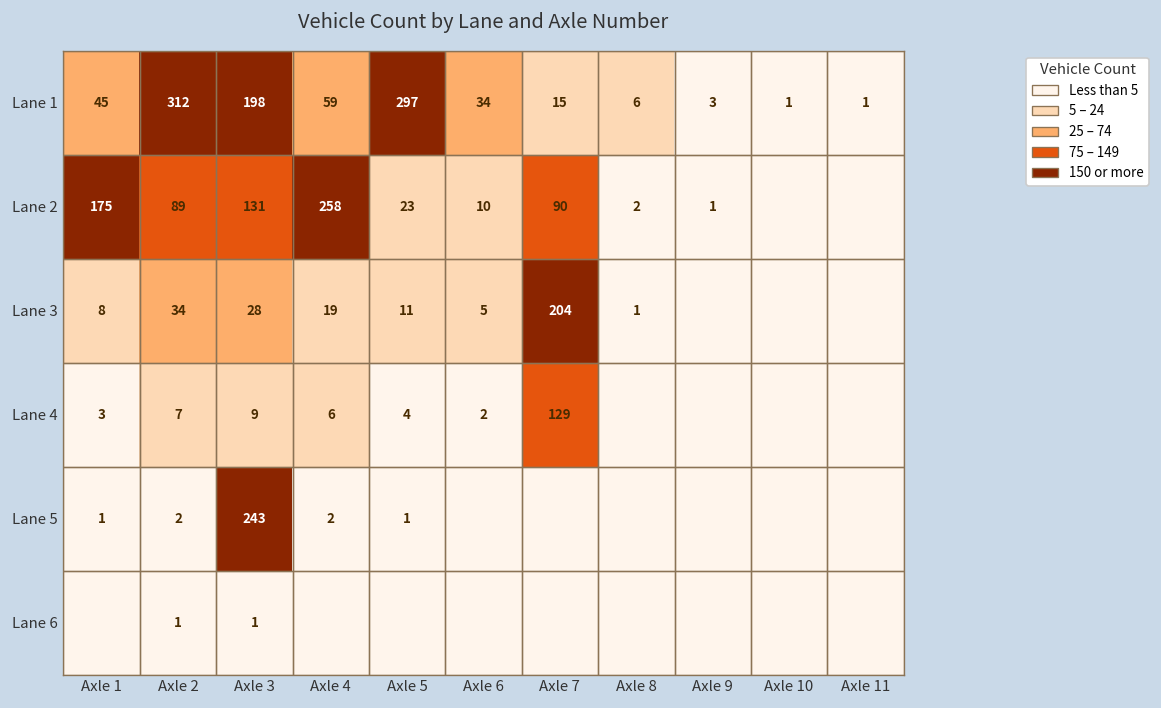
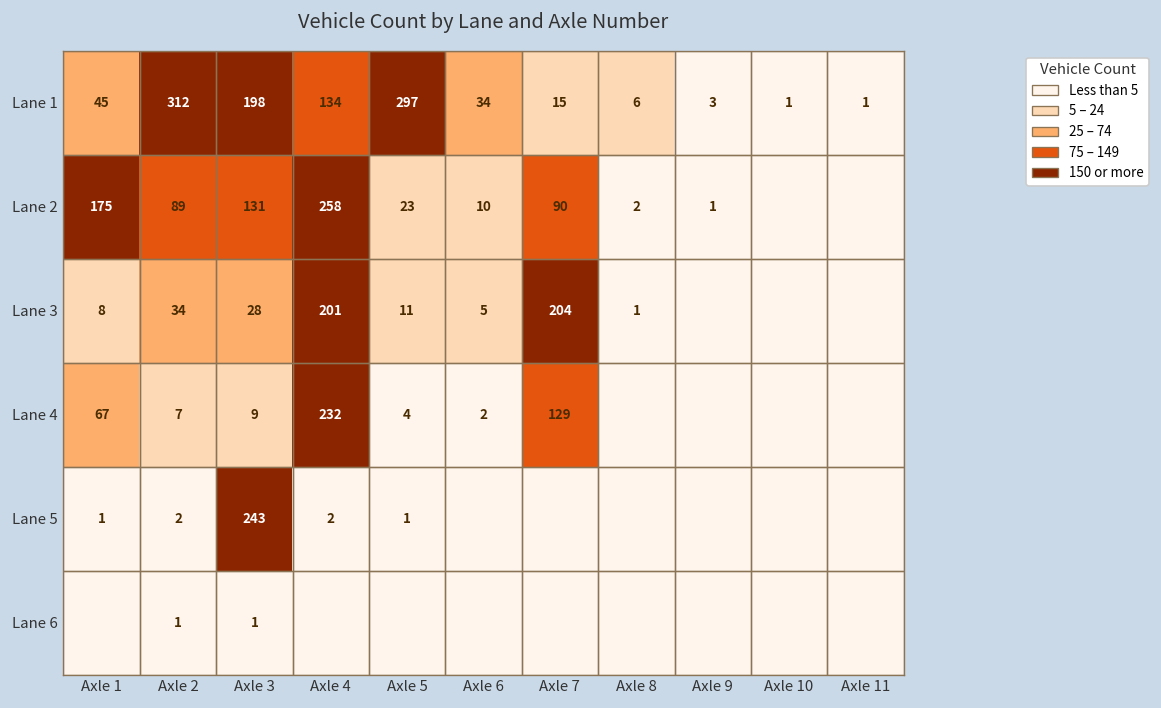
Lane 1, Axle 4: 59 -> 134
Lane 3, Axle 4: 19 -> 201
Lane 4, Axle 1: 3 -> 67
Lane 4, Axle 4: 6 -> 232
